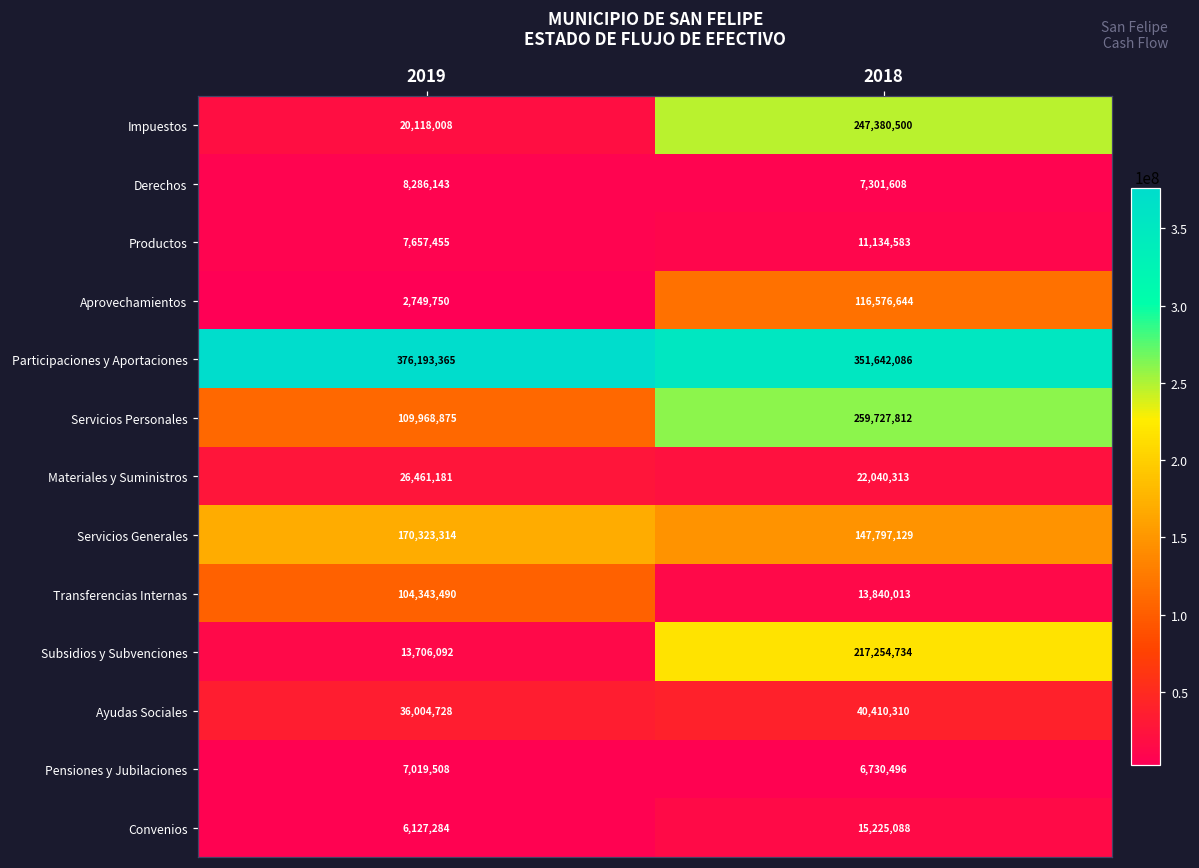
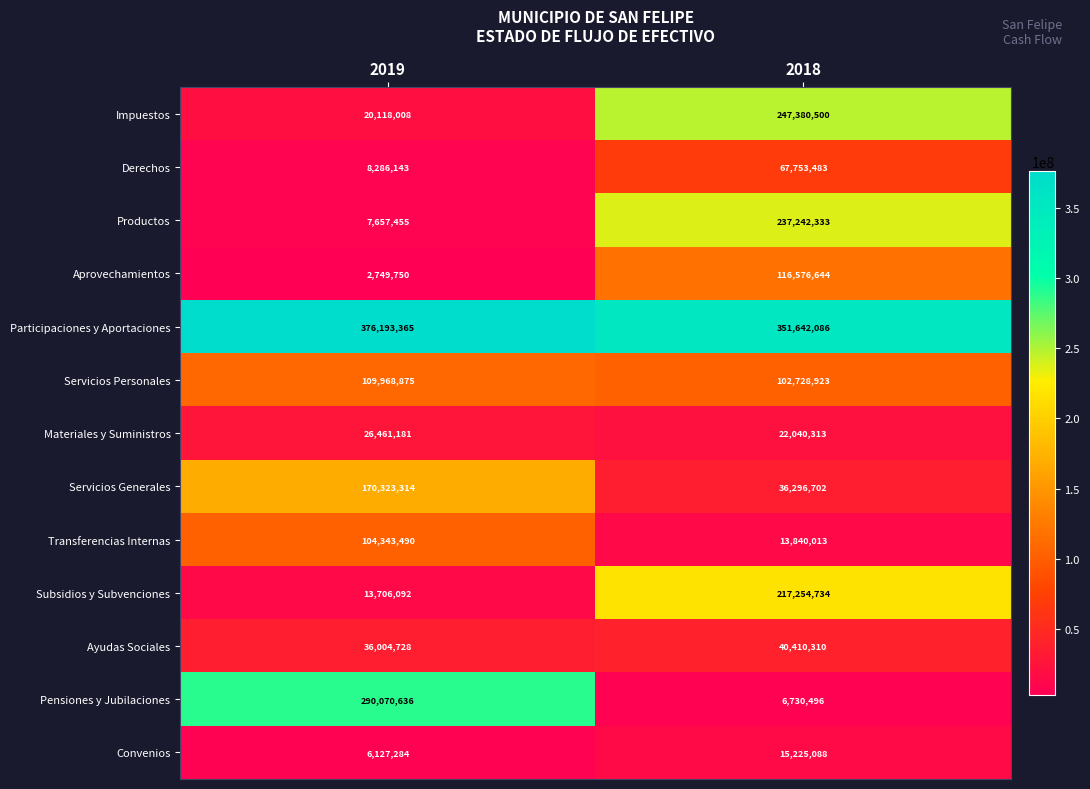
Derechos, 2018: 7,301,608 -> 67,753,483
Productos, 2018: 11,134,583 -> 237,242,333
Servicios Personales, 2018: 259,727,812 -> 102,728,923
Servicios Generales, 2018: 147,797,129 -> 36,296,702
Pensiones y Jubilaciones, 2019: 7,019,508 -> 290,070,636
